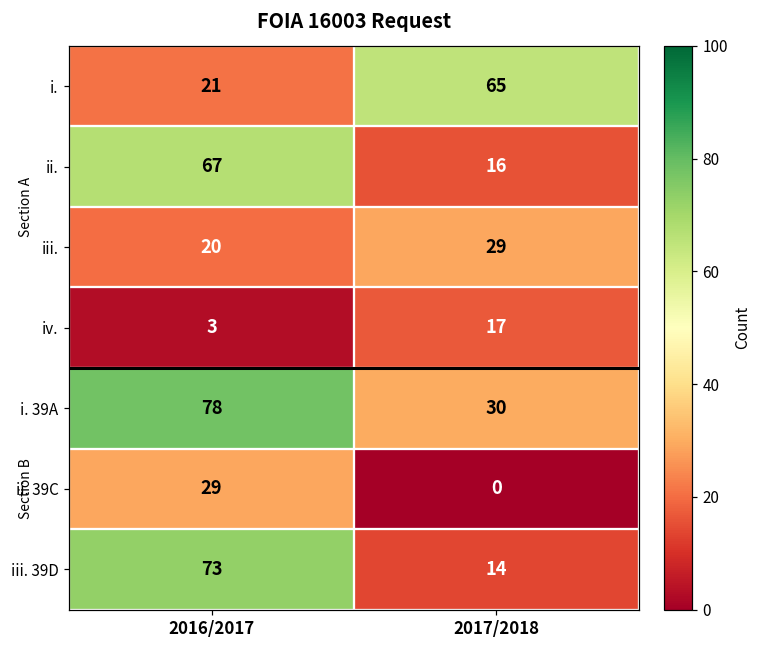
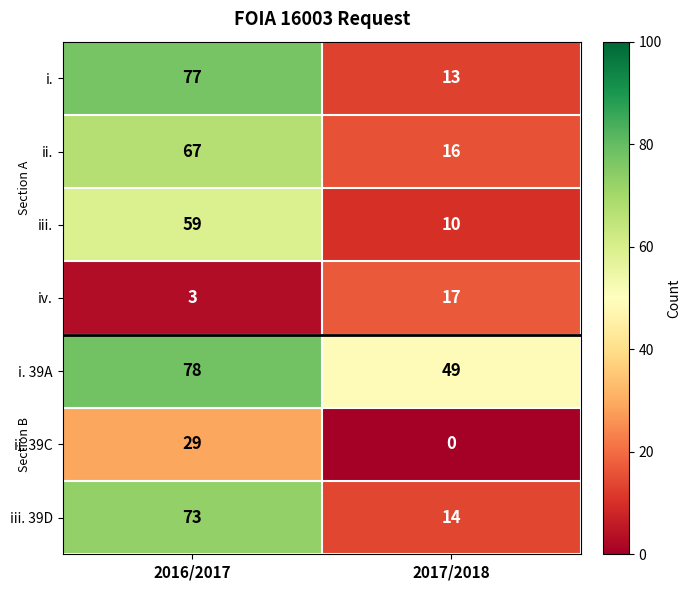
i., 2016/2017: 21 -> 77
i., 2017/2018: 65 -> 13
iii., 2016/2017: 20 -> 59
iii., 2017/2018: 29 -> 10
i. 39A, 2017/2018: 30 -> 49
